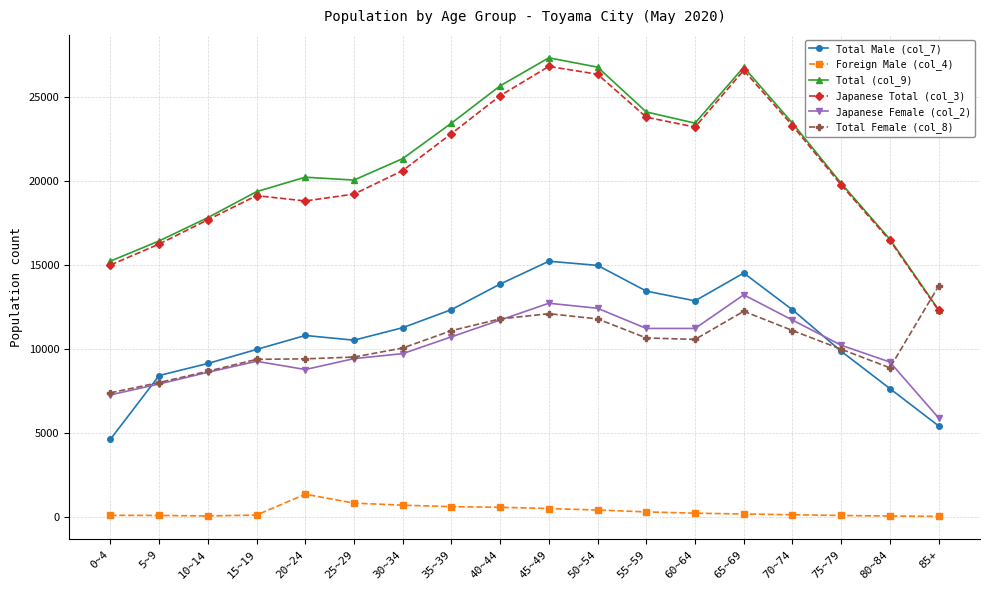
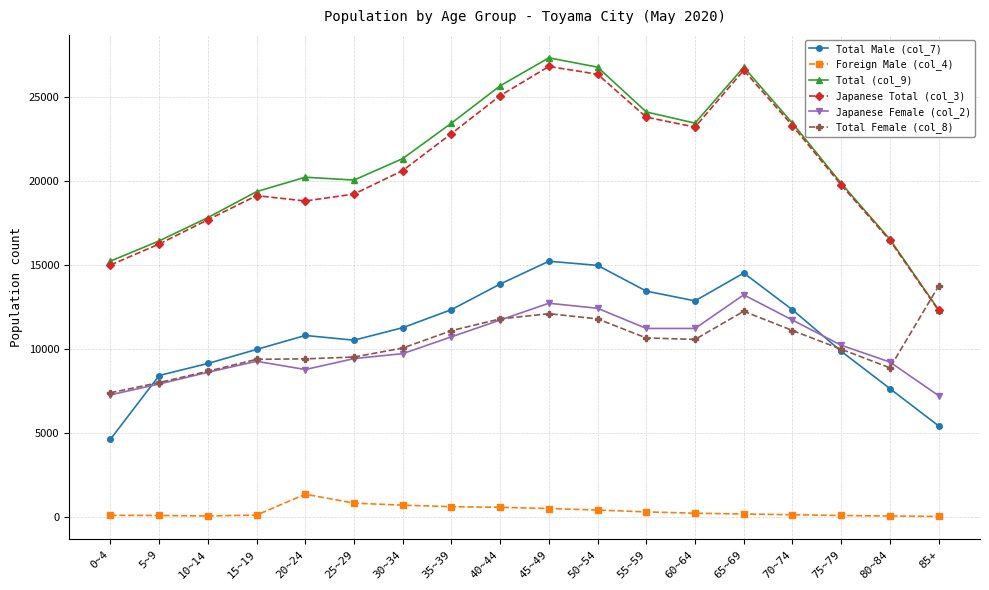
Japanese Female (col_2), 85+: 5900 -> 7200
